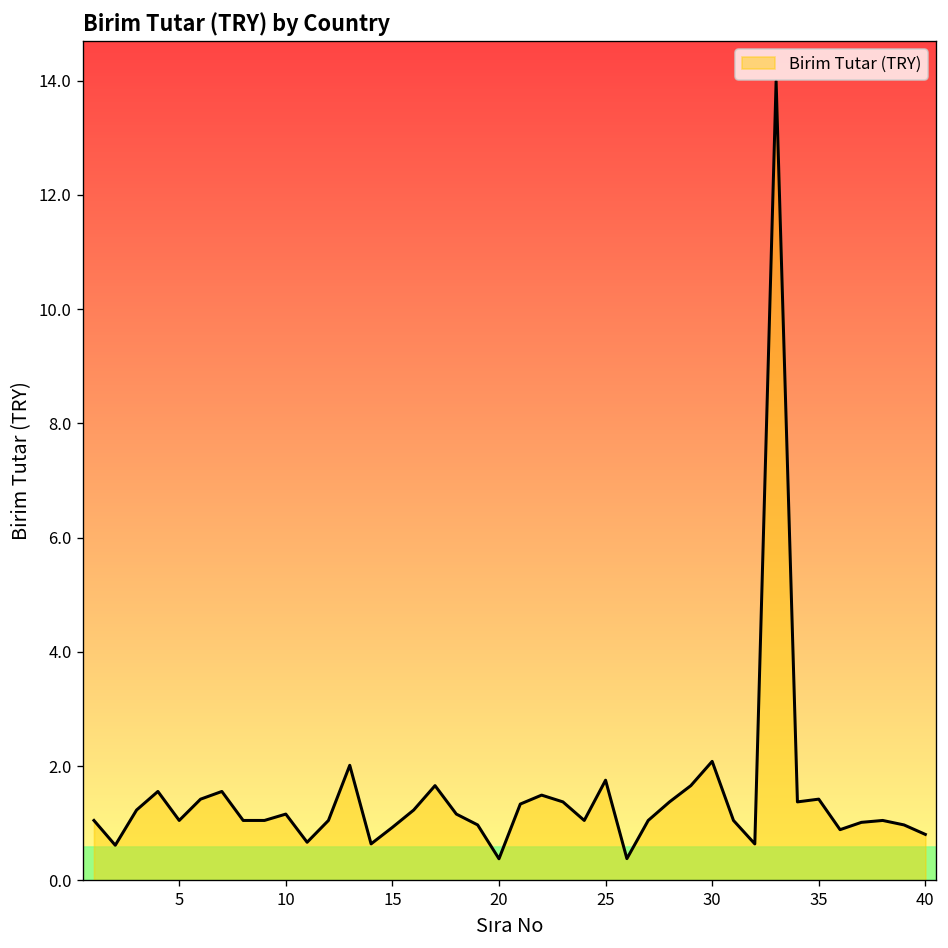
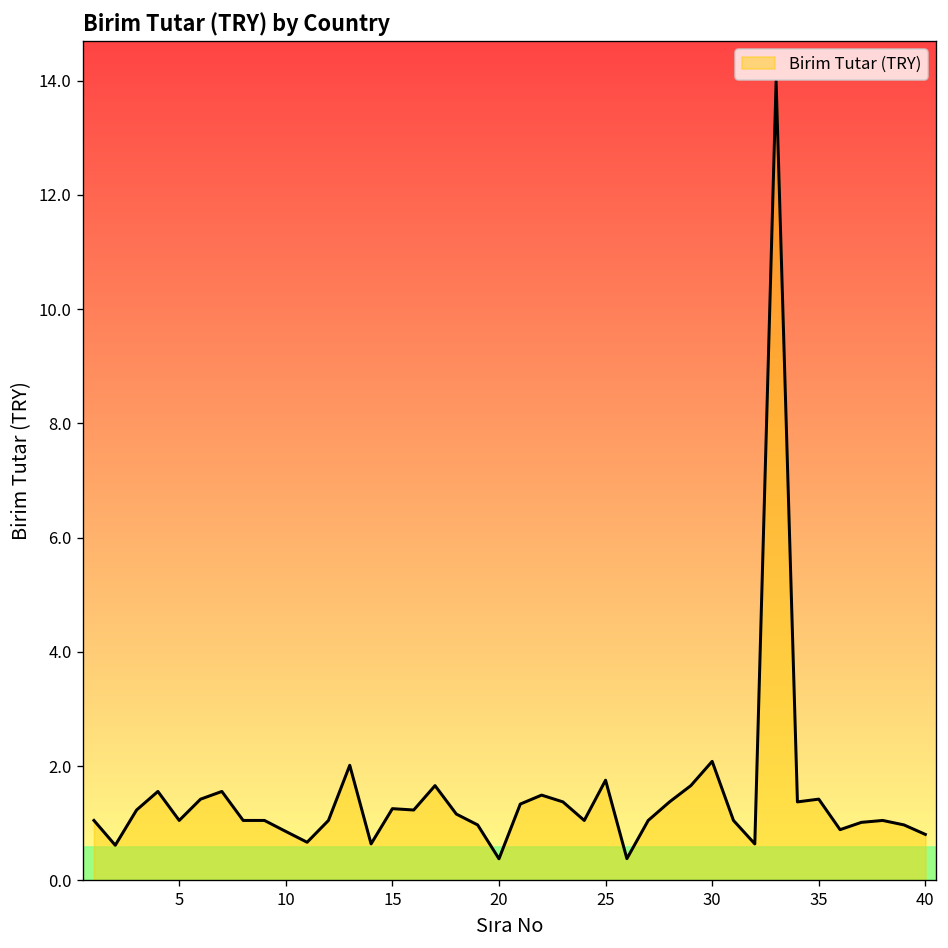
10: 1.2 -> 0.9
15: 0.9 -> 1.3
